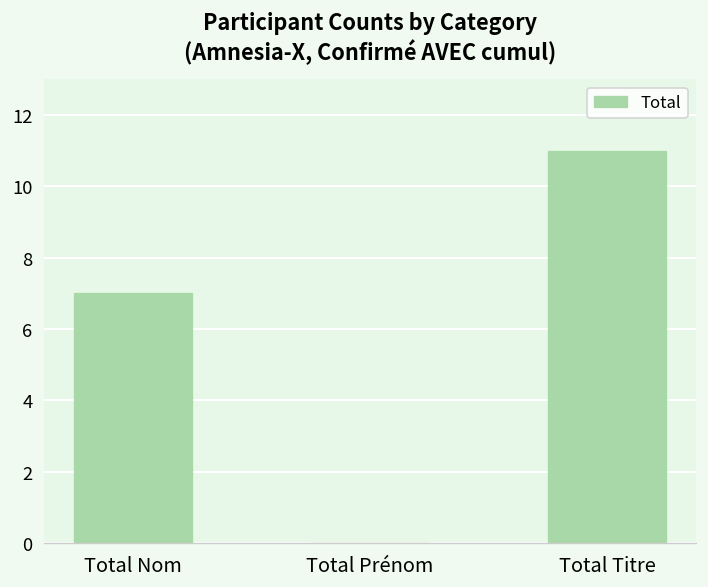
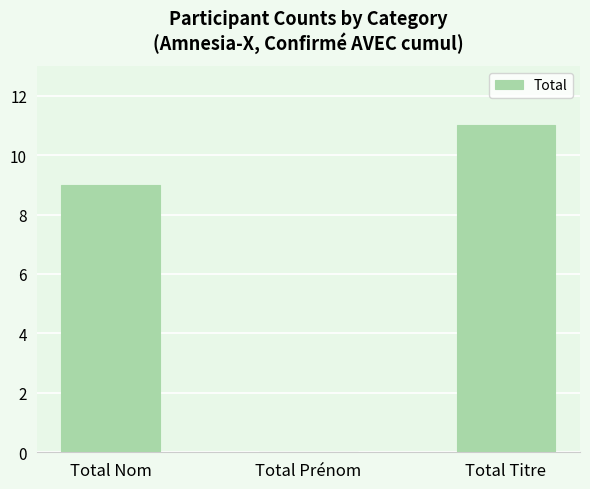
Total Nom: 7 -> 9
